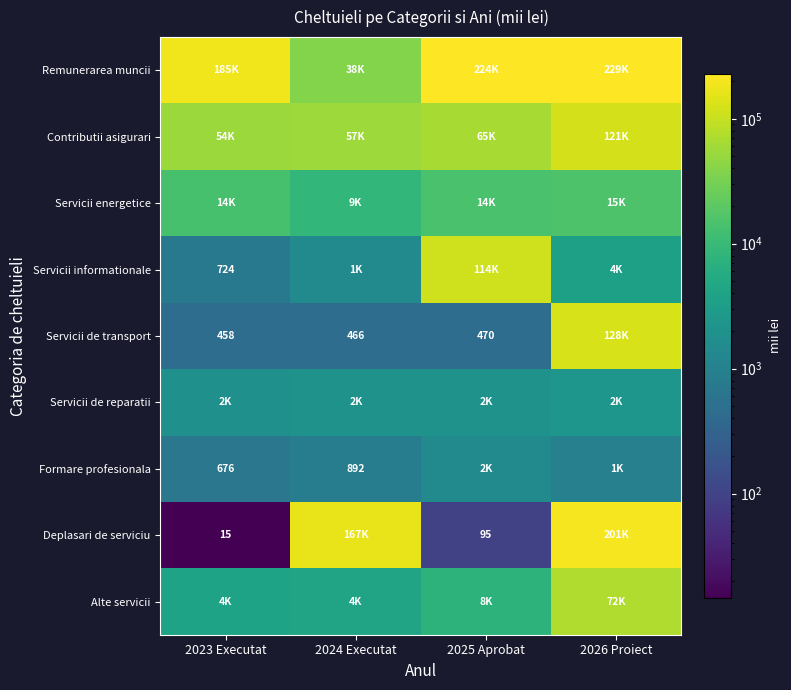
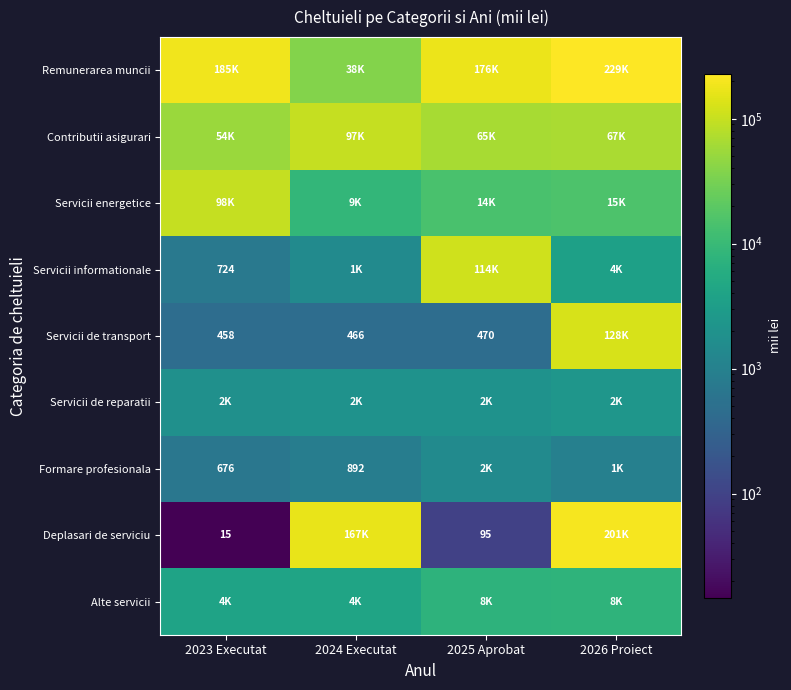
Remunerarea muncii, 2025 Aprobat: 224K -> 176K
Contributii asigurari, 2024 Executat: 57K -> 97K
Contributii asigurari, 2026 Proiect: 121K -> 67K
Servicii energetice, 2023 Executat: 14K -> 98K
Alte servicii, 2026 Proiect: 72K -> 8K
